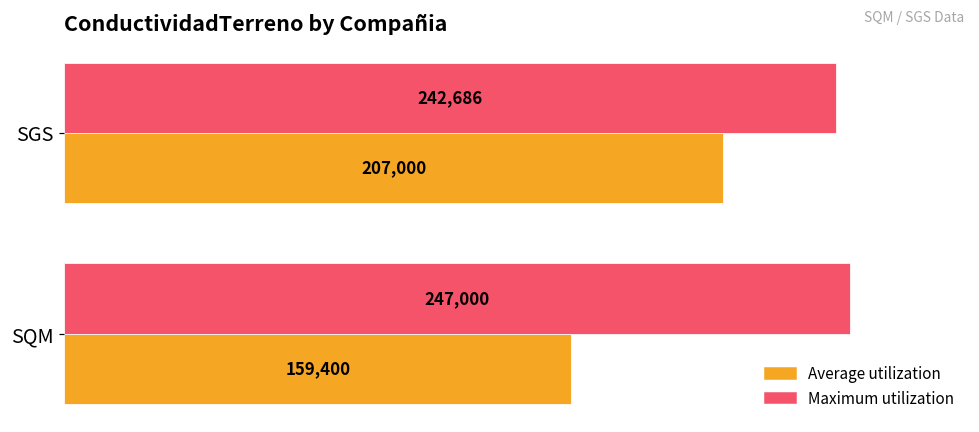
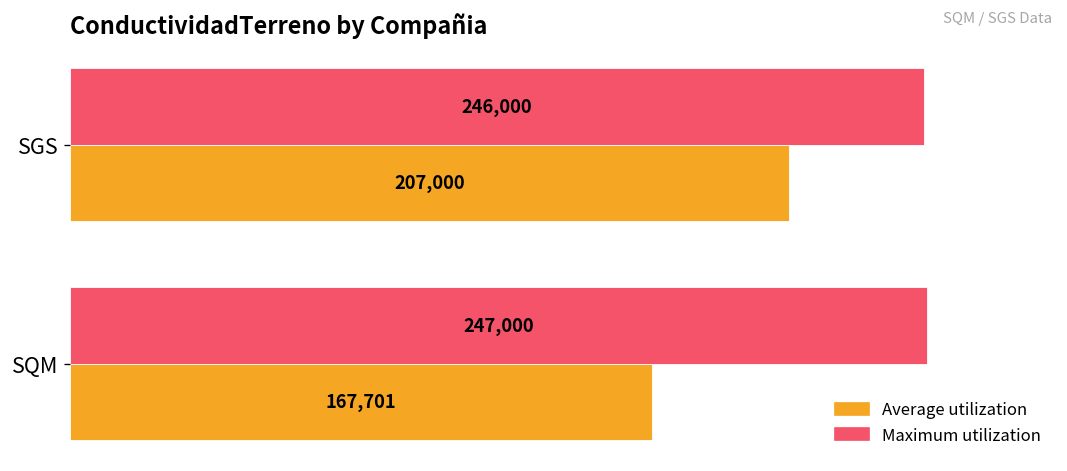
Maximum utilization, SGS: 242,686 -> 246,000
Average utilization, SQM: 159,400 -> 167,701
